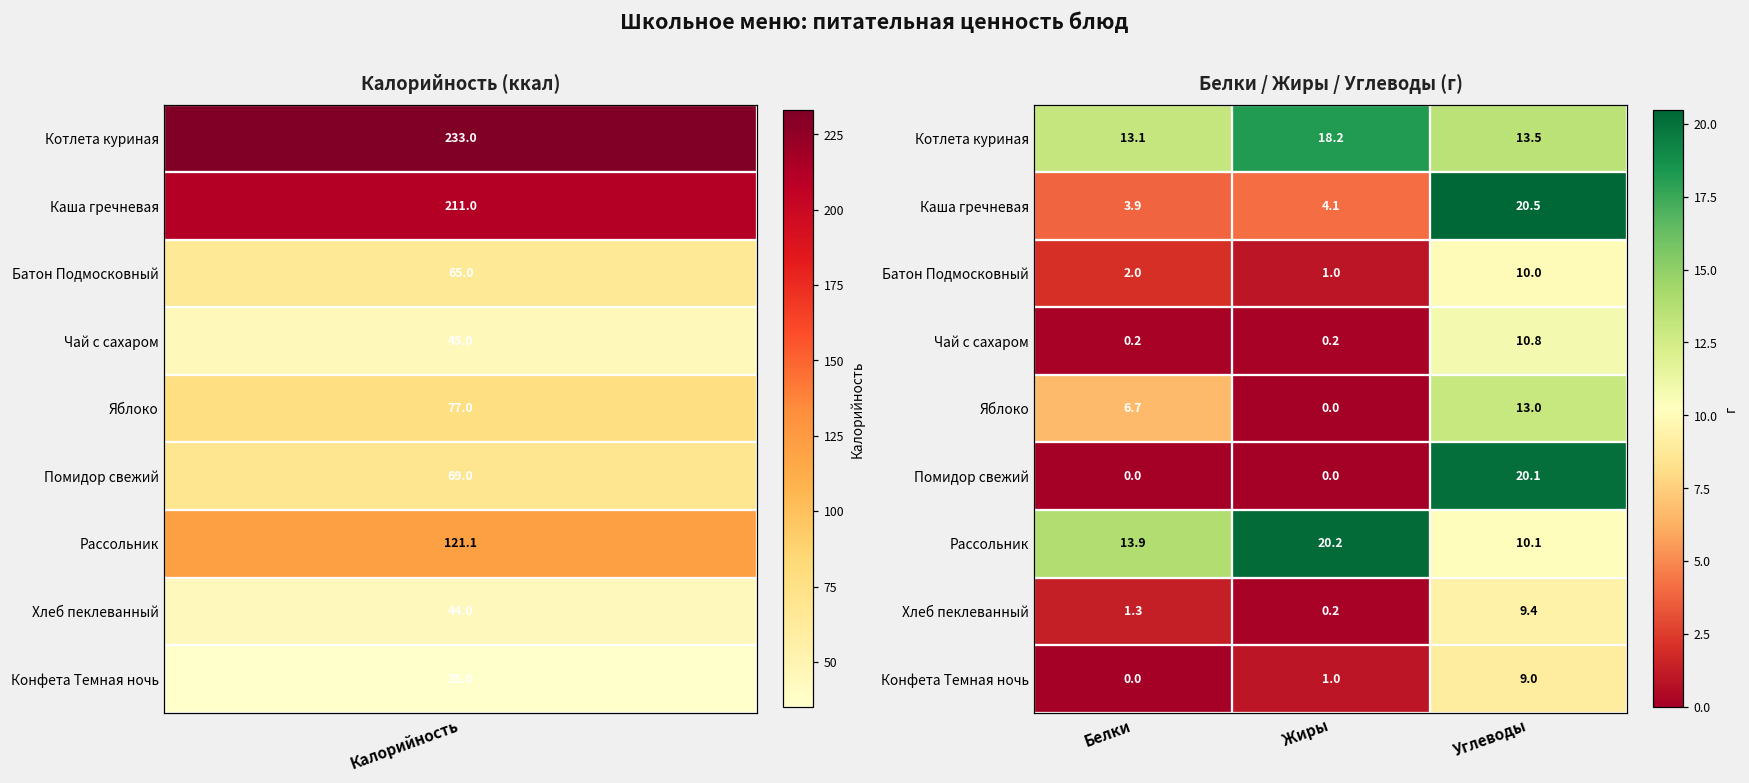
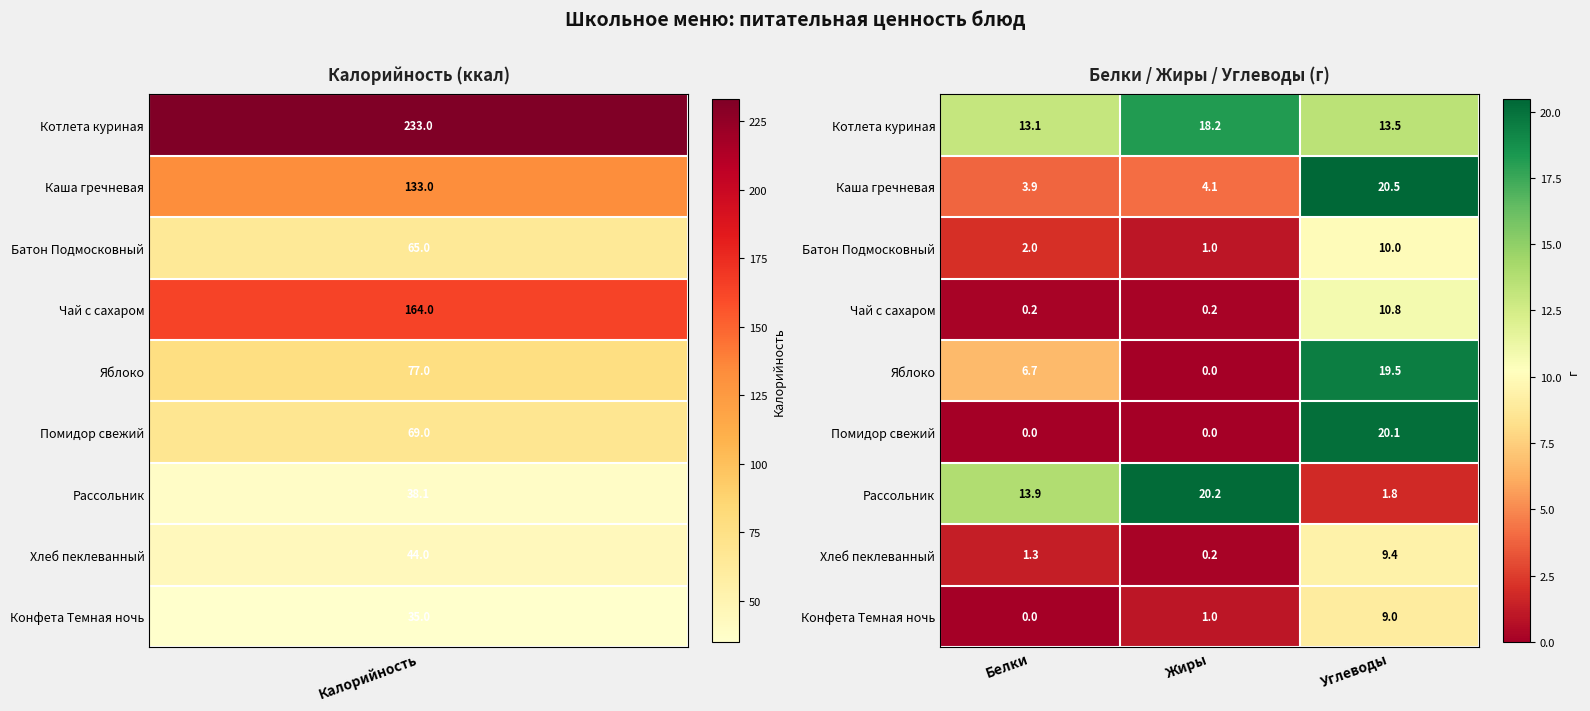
Калорийность (ккал), Каша гречневая, Калорийность: 211.0 -> 133.0
Калорийность (ккал), Чай с сахаром, Калорийность: 45.0 -> 164.0
Калорийность (ккал), Рассольник, Калорийность: 121.1 -> 38.1
Белки / Жиры / Углеводы (г), Яблоко, Углеводы: 13.0 -> 19.5
Белки / Жиры / Углеводы (г), Рассольник, Углеводы: 10.1 -> 1.8
